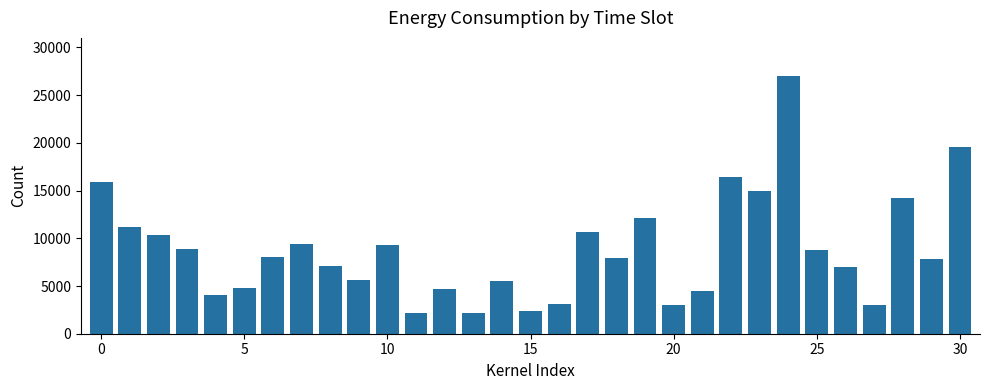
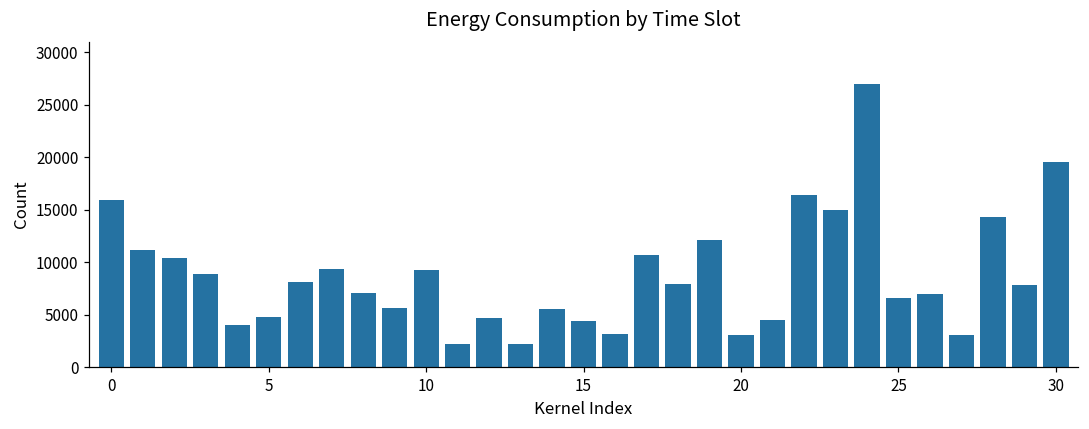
15: 2000 -> 4000
25: 9000 -> 7000
